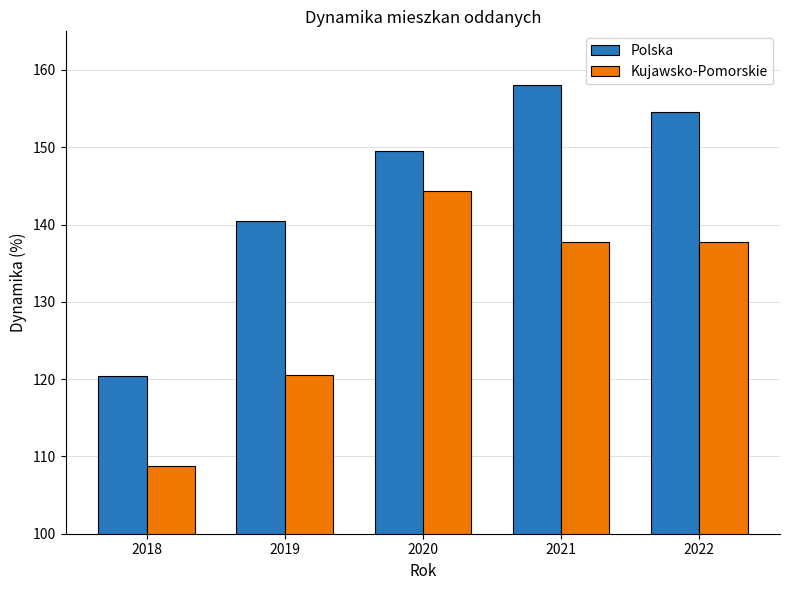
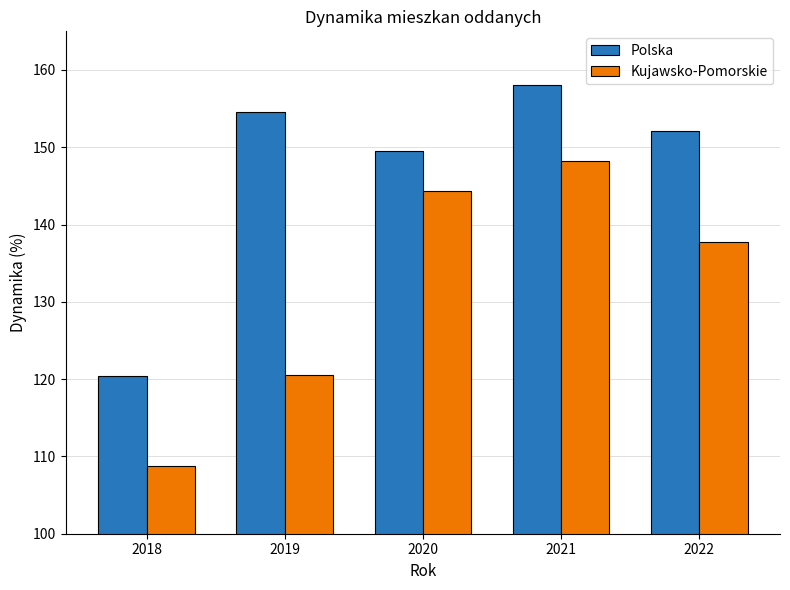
Polska, 2019: 140 -> 155
Kujawsko-Pomorskie, 2021: 138 -> 148
Polska, 2022: 155 -> 152
